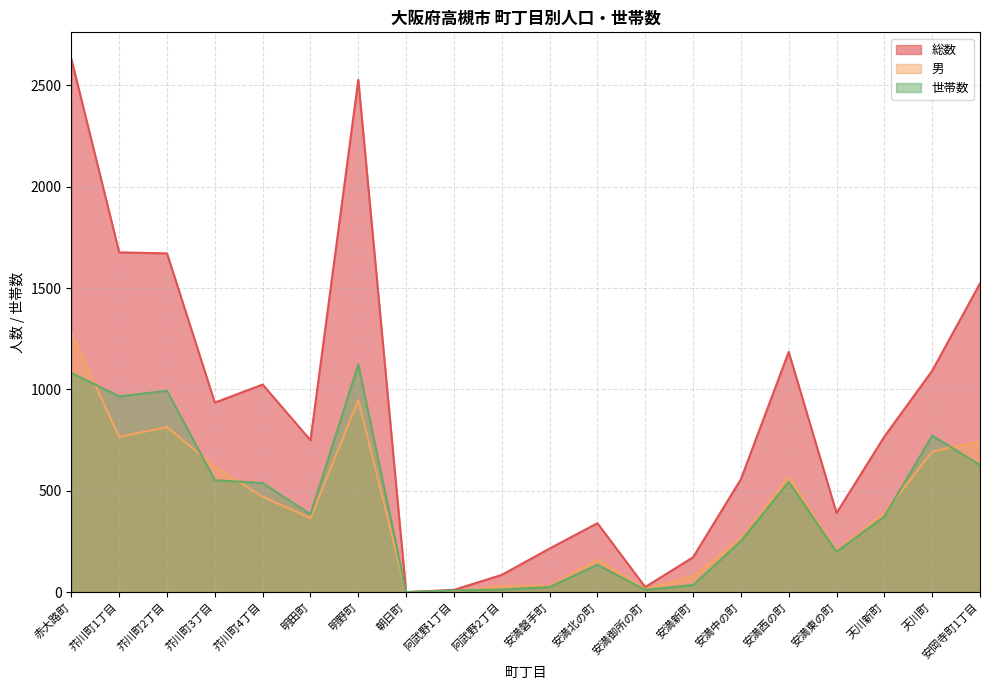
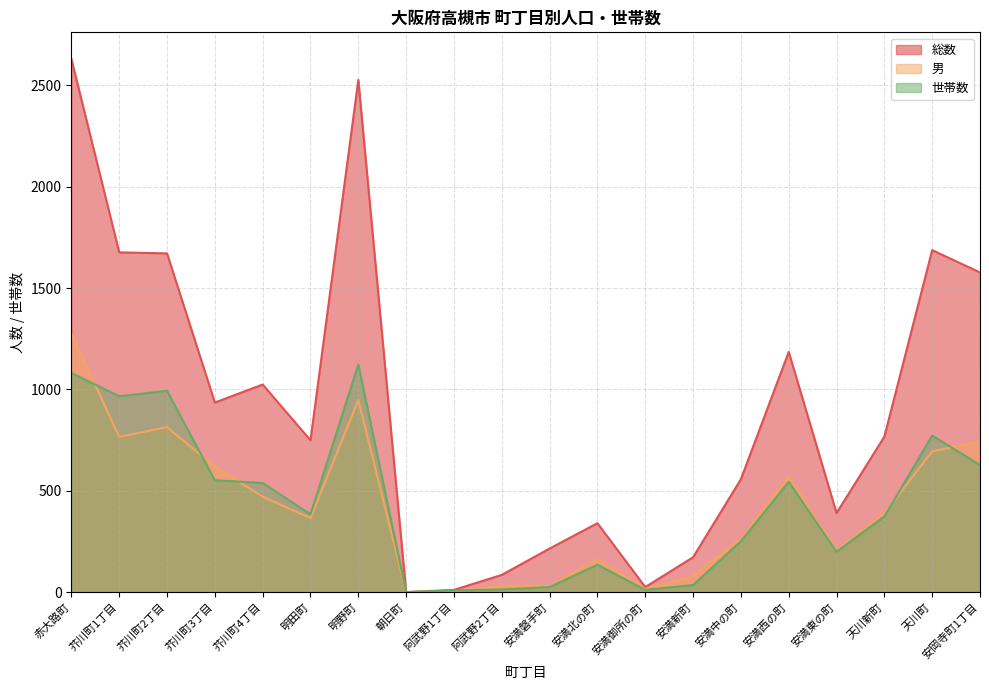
総数, 天川町: 1090 -> 1690
総数, 安岡寺町1丁目: 1520 -> 1580
